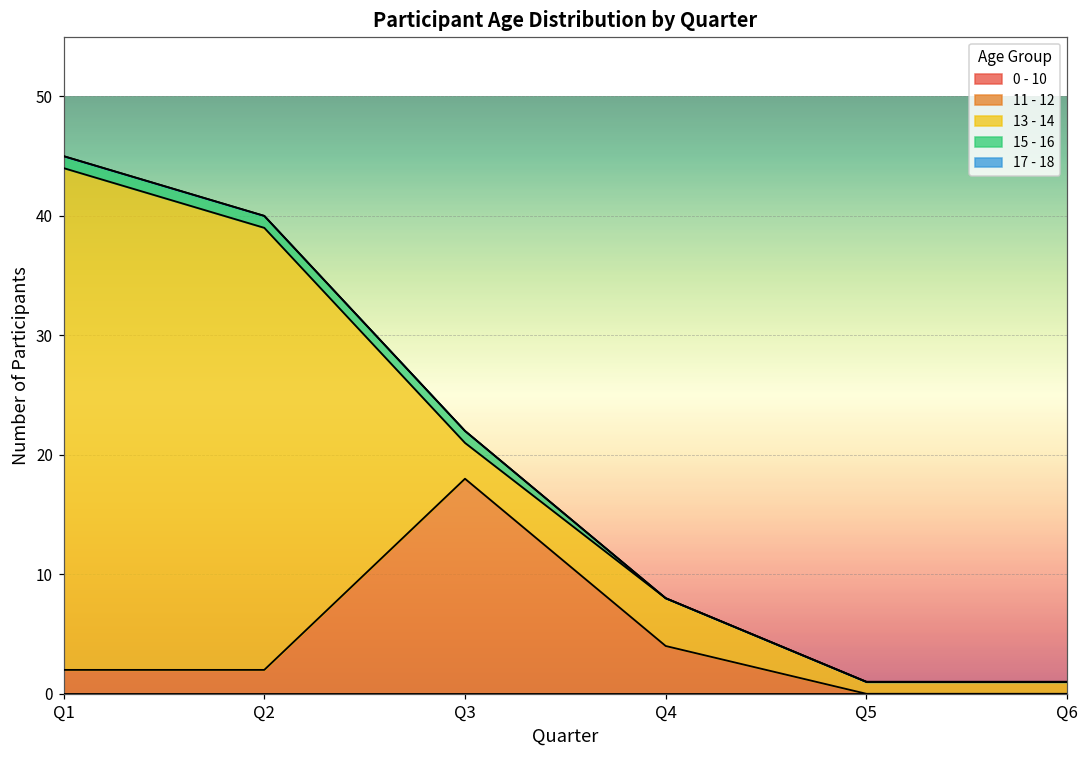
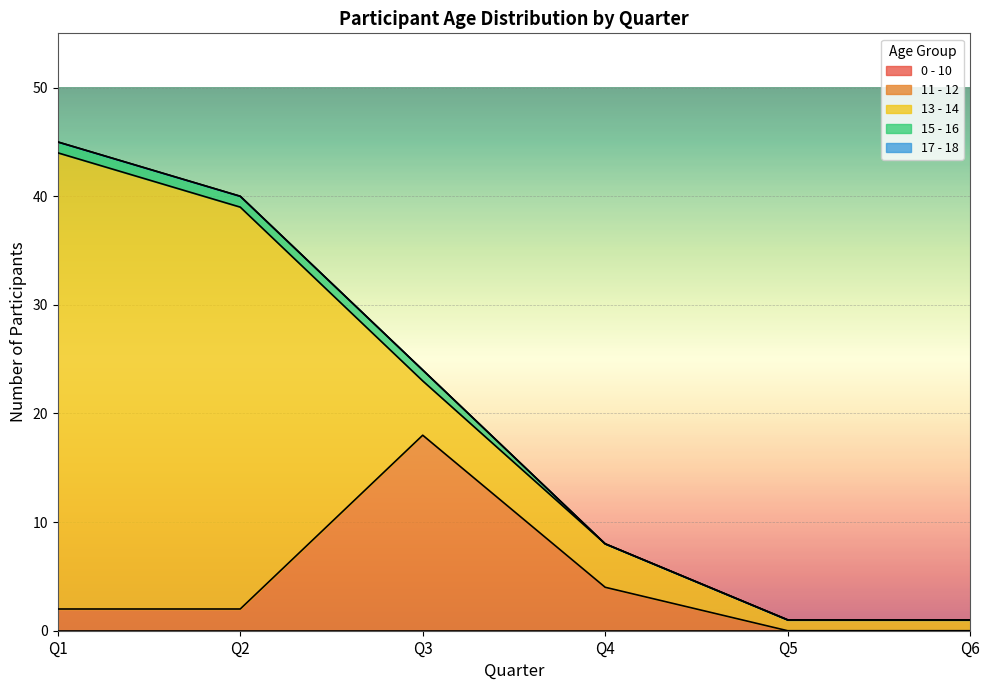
13 - 14, Q3: 3 -> 5
